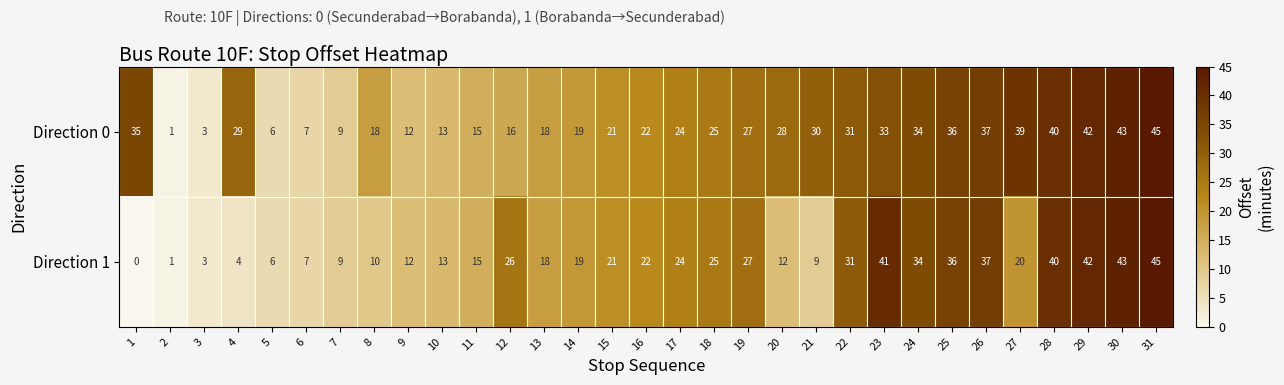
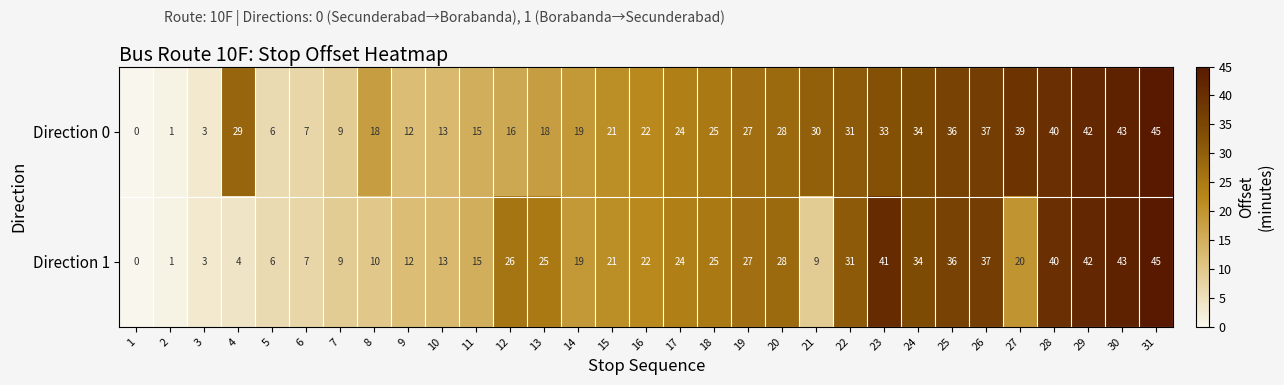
Direction 0, 1: 35 -> 0
Direction 1, 13: 18 -> 25
Direction 1, 20: 12 -> 28
